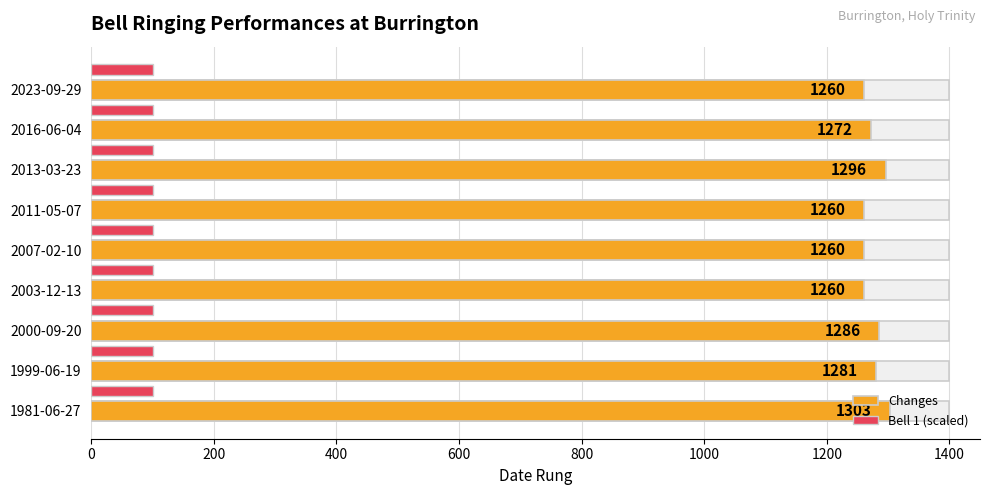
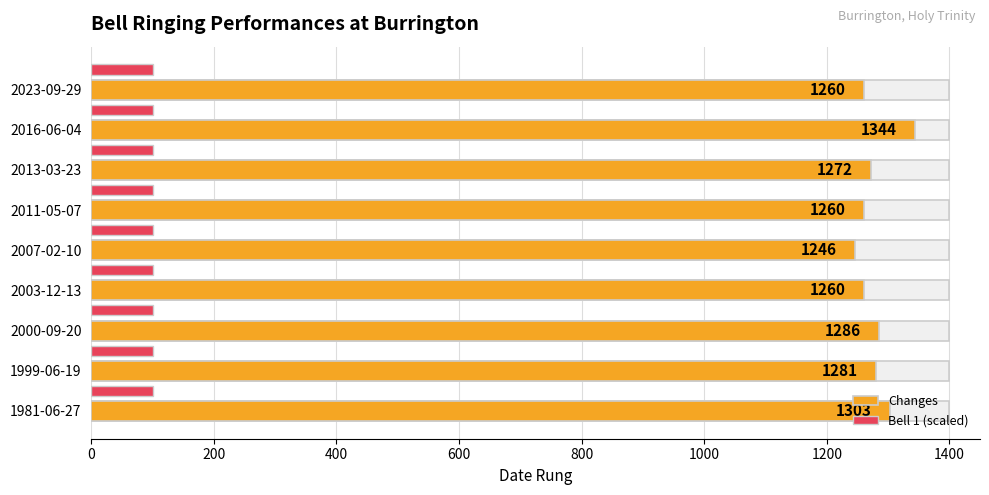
Changes, 2016-06-04: 1272 -> 1344
Changes, 2013-03-23: 1296 -> 1272
Changes, 2007-02-10: 1260 -> 1246
